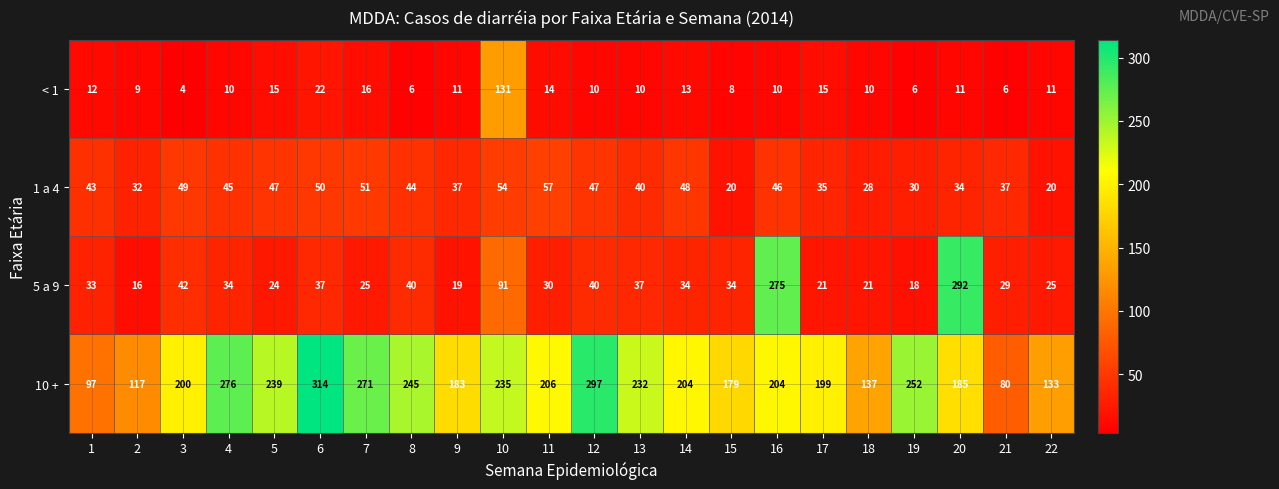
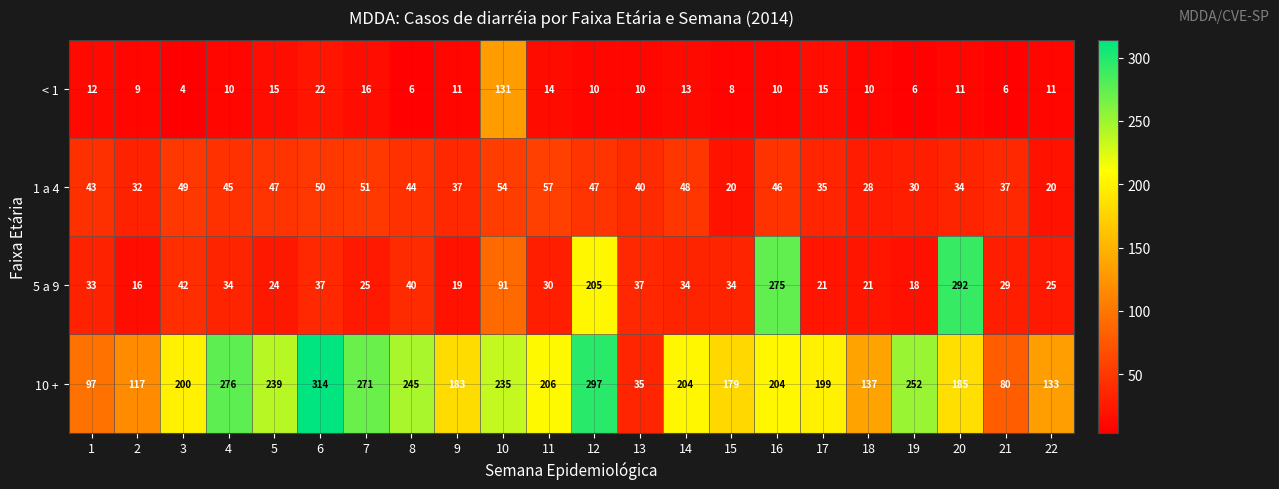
5 a 9, 12: 40 -> 205
10 +, 13: 232 -> 35
